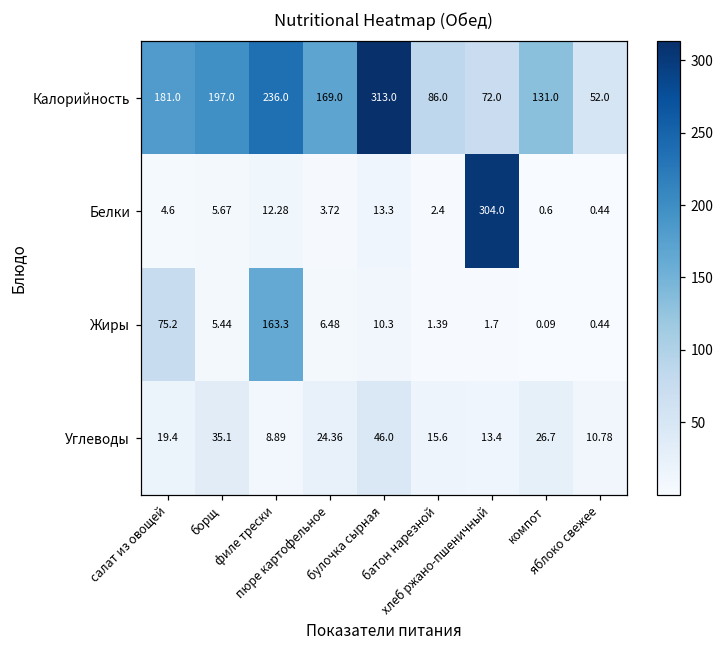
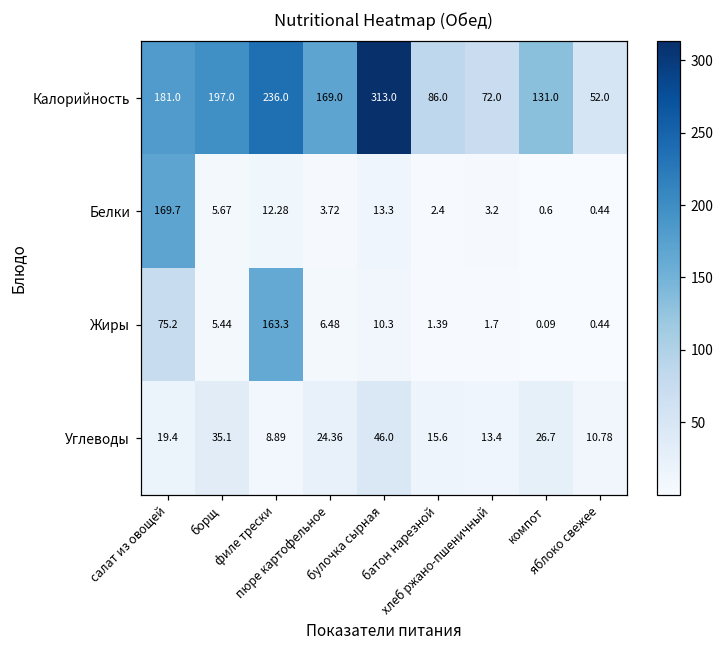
Белки, салат из овощей: 4.6 -> 169.7
Белки, хлеб ржано-пшеничный: 304.0 -> 3.2
